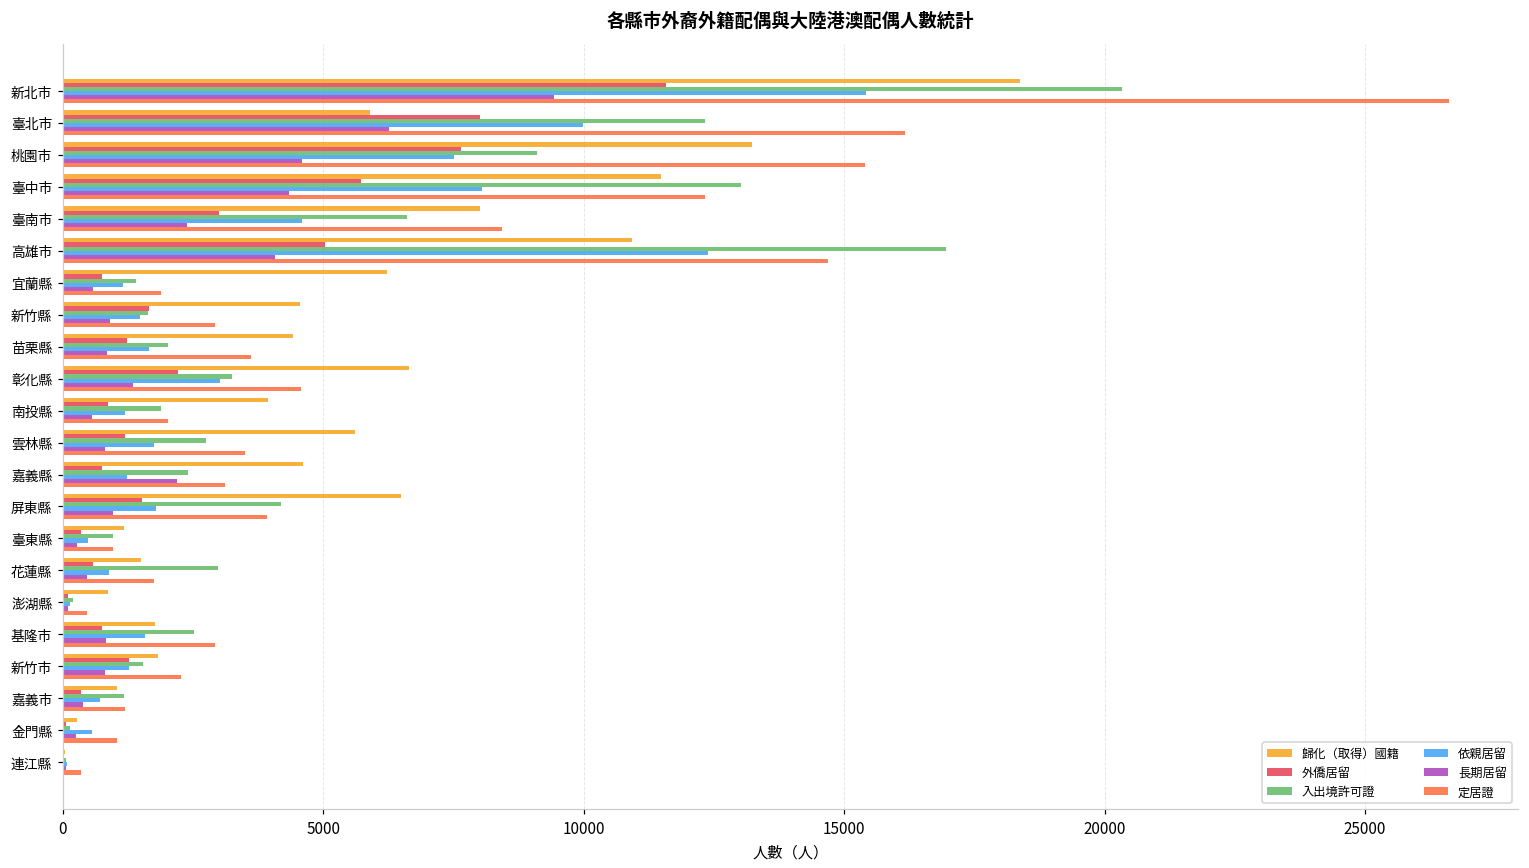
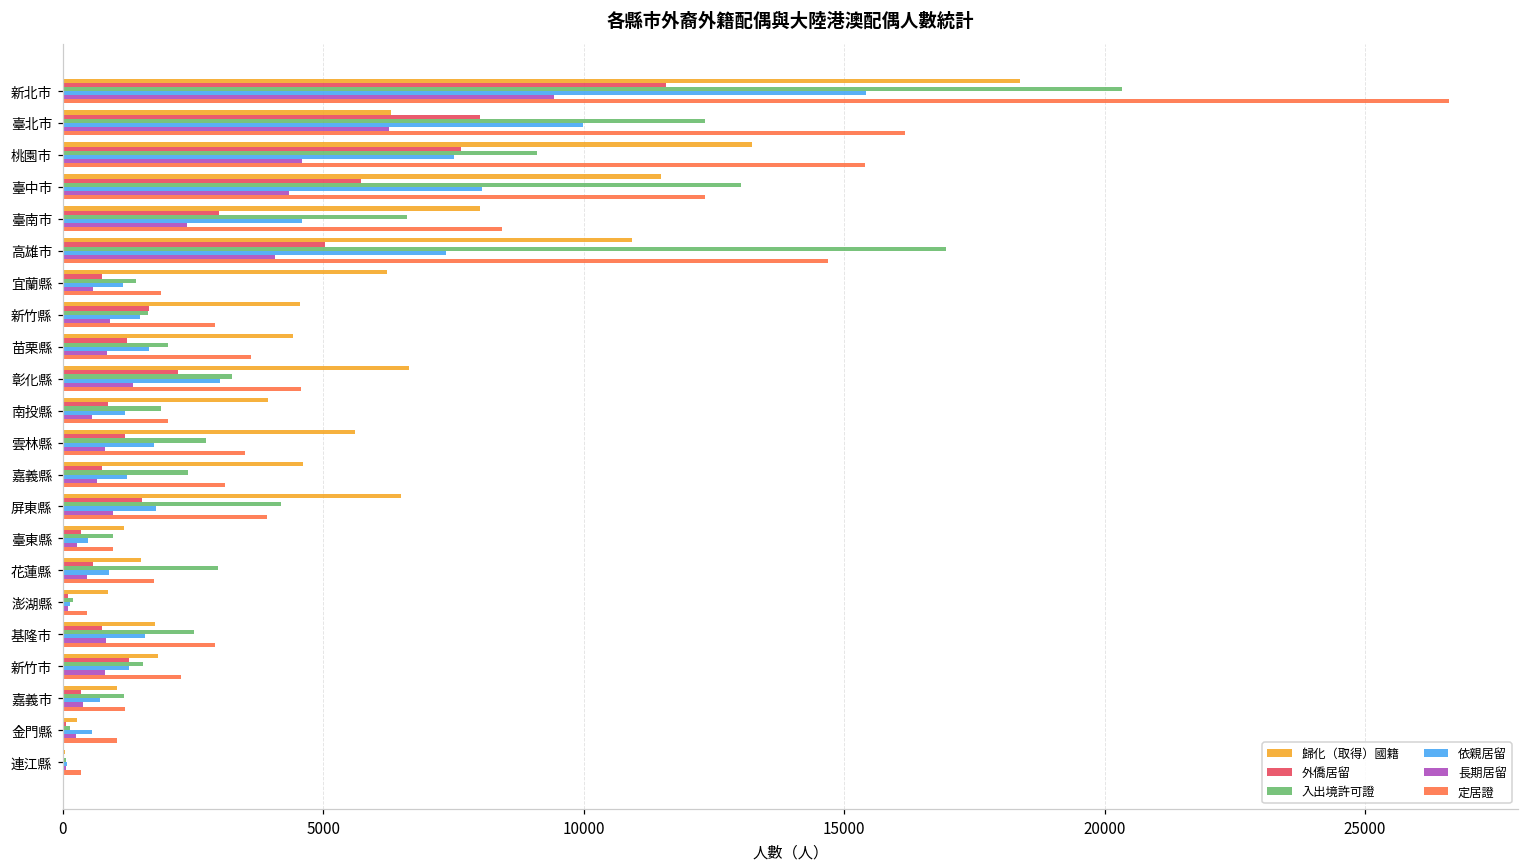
歸化（取得）國籍, 臺北市: 5900 -> 6300
依親居留, 高雄市: 12400 -> 7400
長期居留, 嘉義縣: 2200 -> 600
